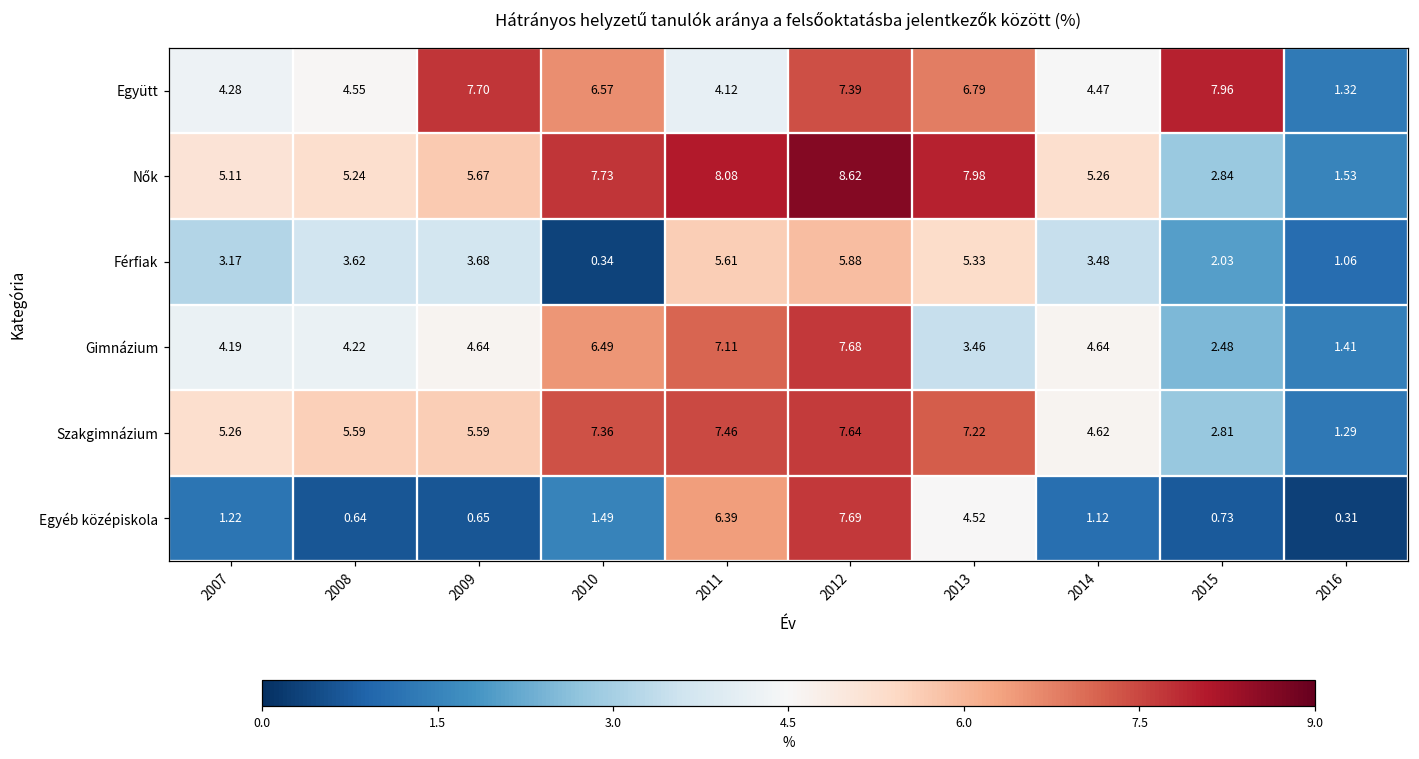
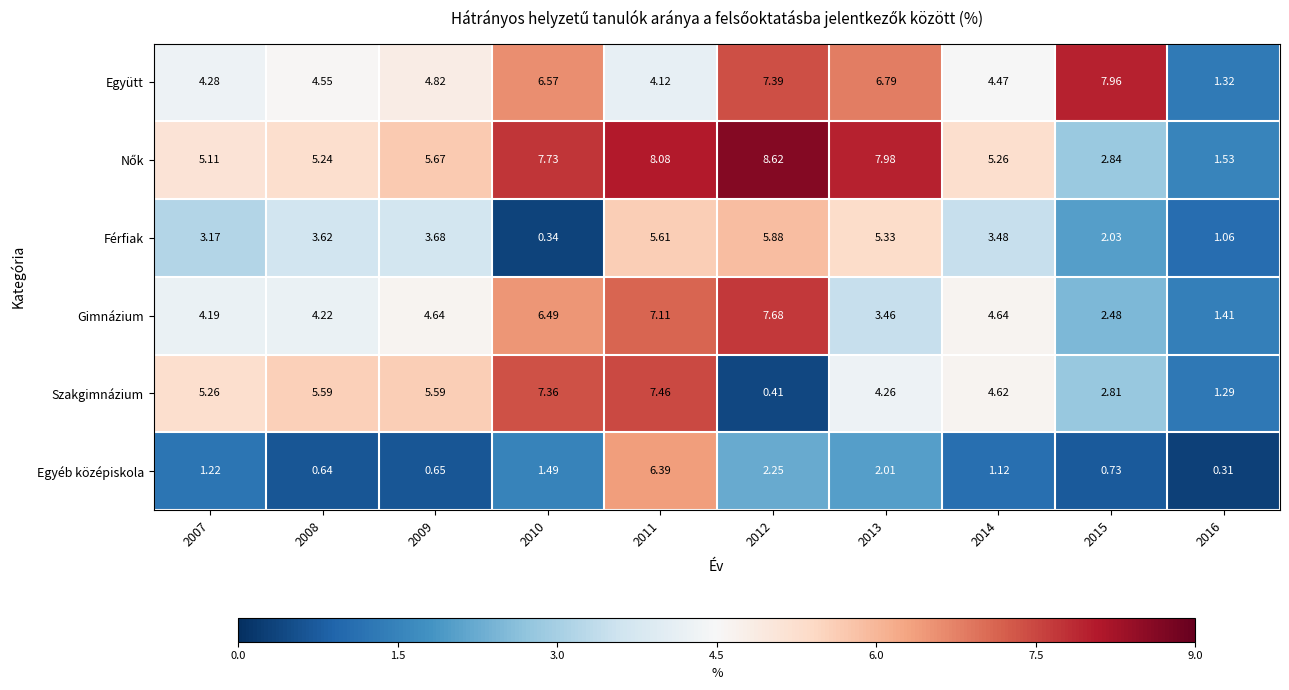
Együtt, 2009: 7.70 -> 4.82
Szakgimnázium, 2012: 7.64 -> 0.41
Szakgimnázium, 2013: 7.22 -> 4.26
Egyéb középiskola, 2012: 7.69 -> 2.25
Egyéb középiskola, 2013: 4.52 -> 2.01
